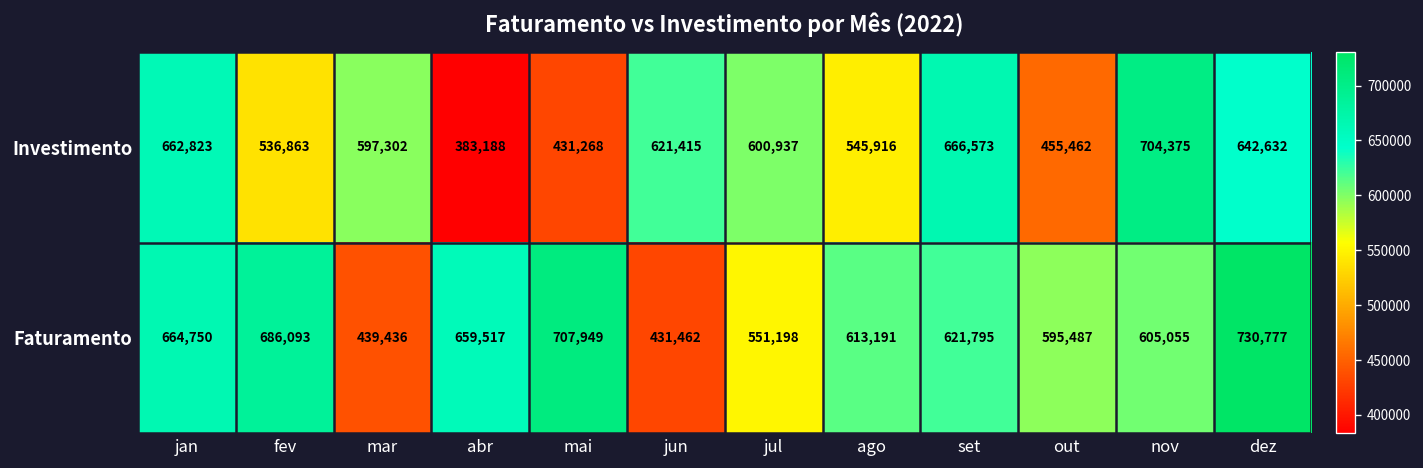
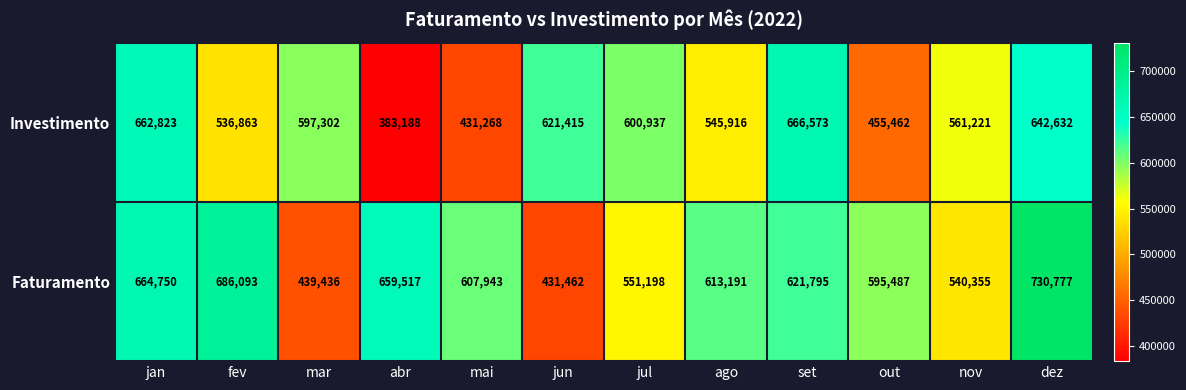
Investimento, nov: 704,375 -> 561,221
Faturamento, mai: 707,949 -> 607,943
Faturamento, nov: 605,055 -> 540,355
